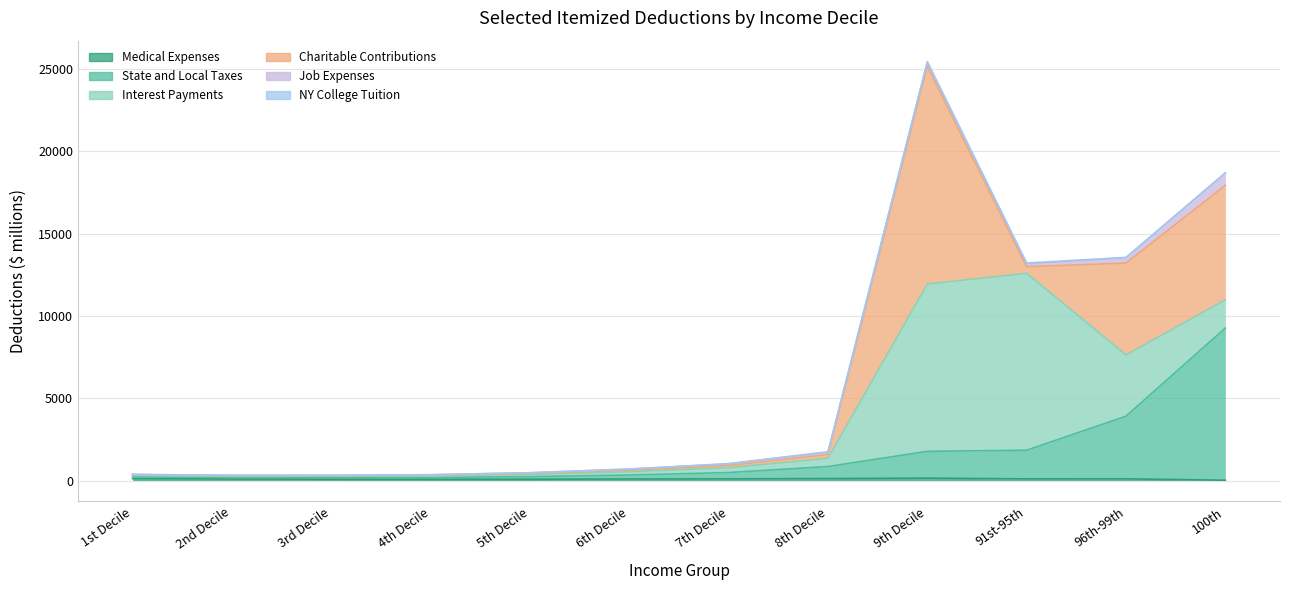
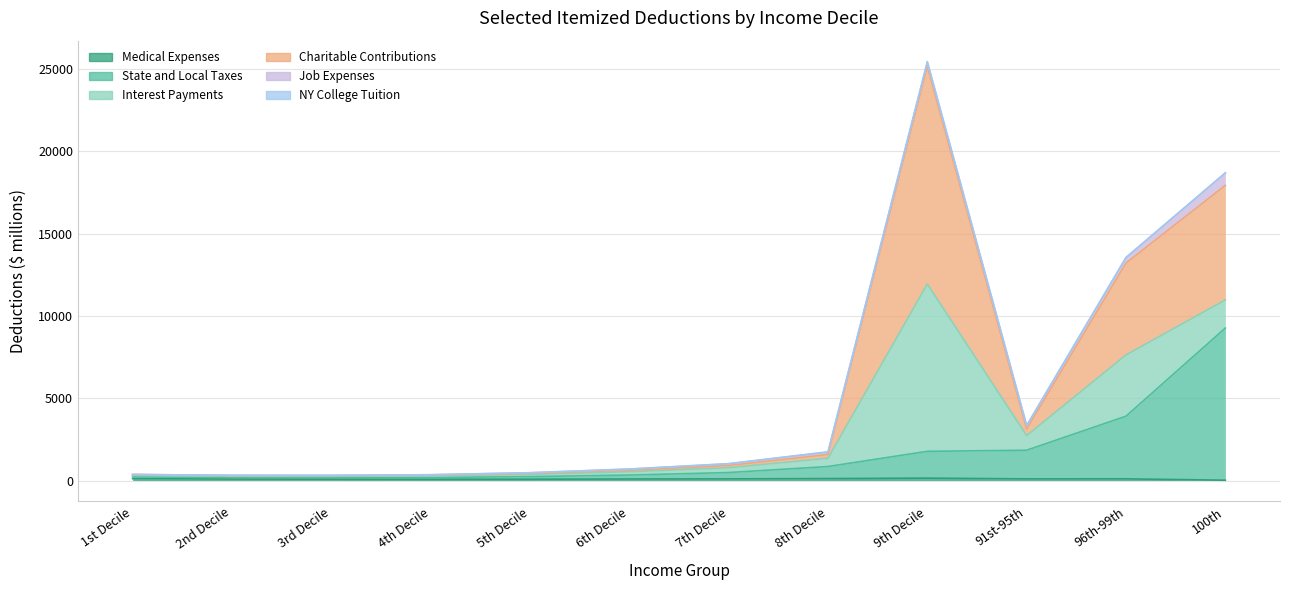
Interest Payments, 91st-95th: 10800 -> 900
